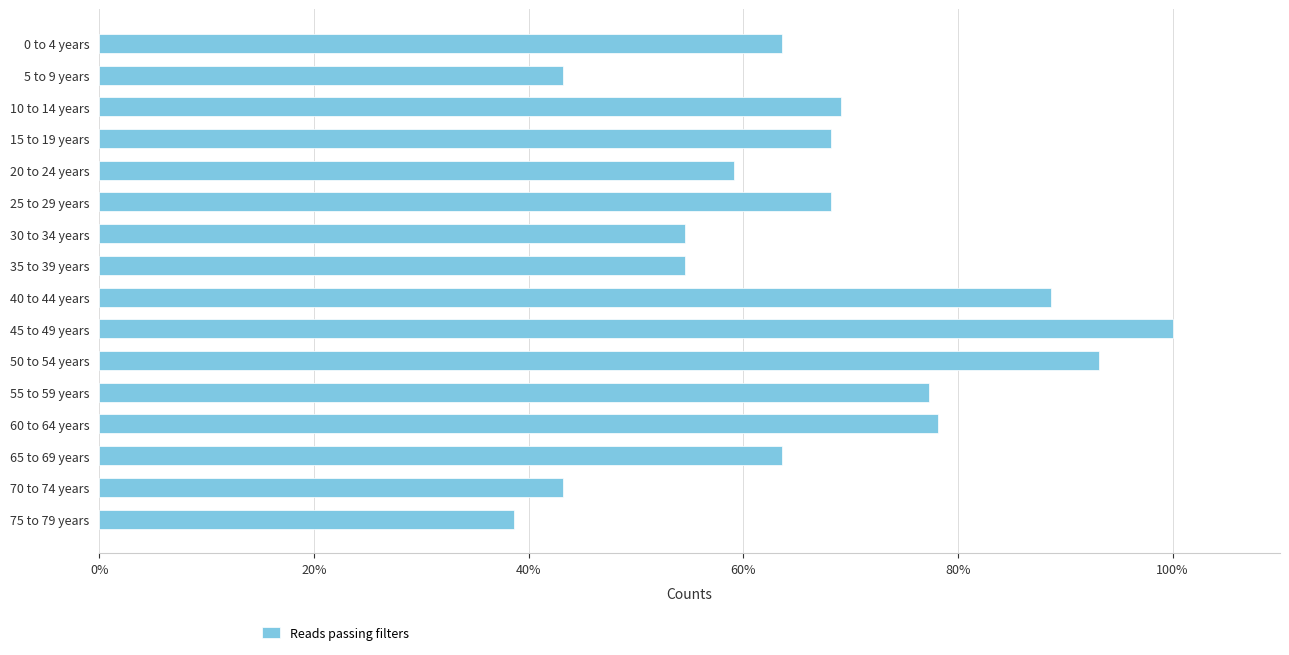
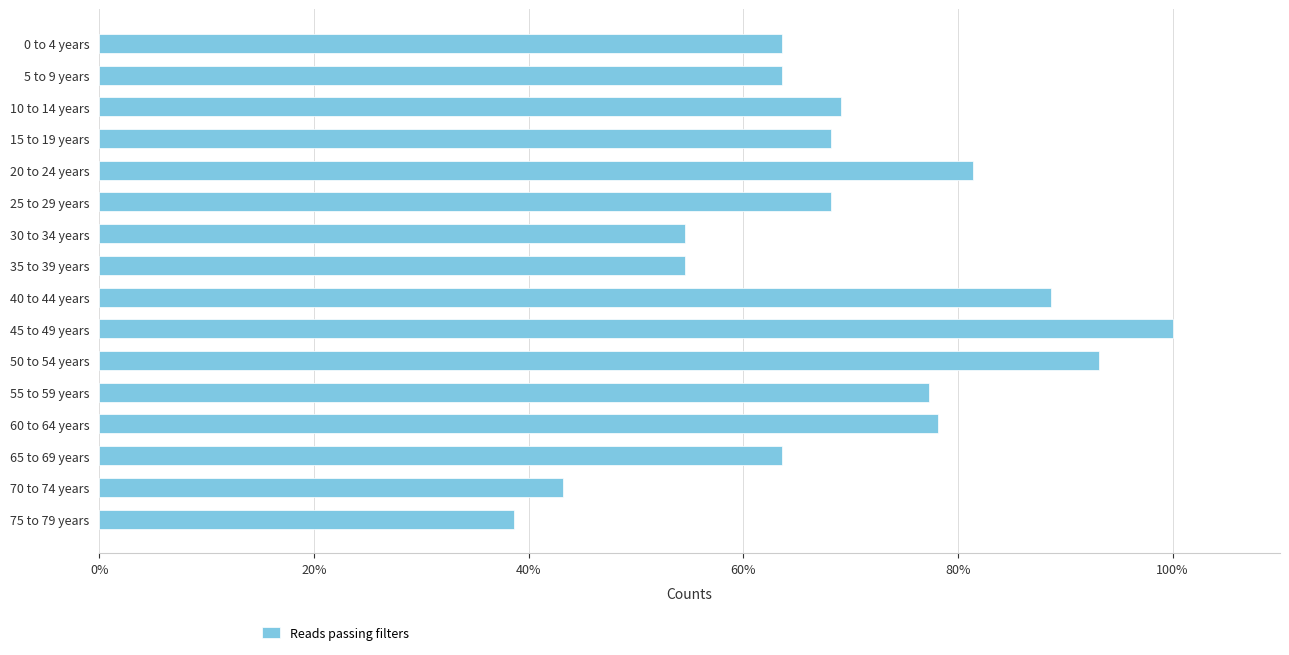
5 to 9 years: 43.2% -> 63.6%
20 to 24 years: 59.1% -> 81.4%
